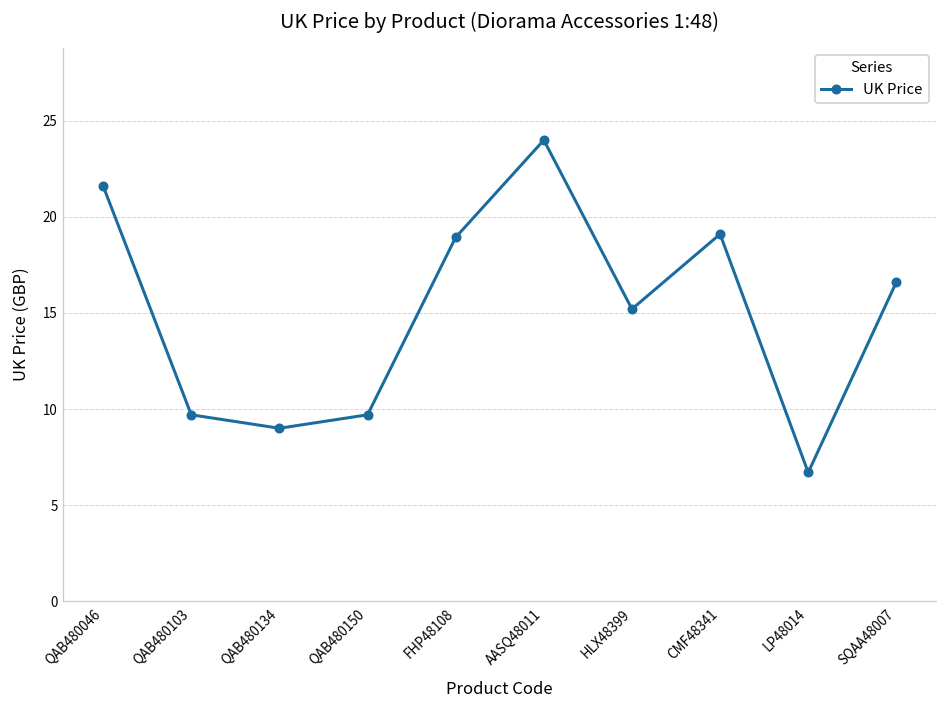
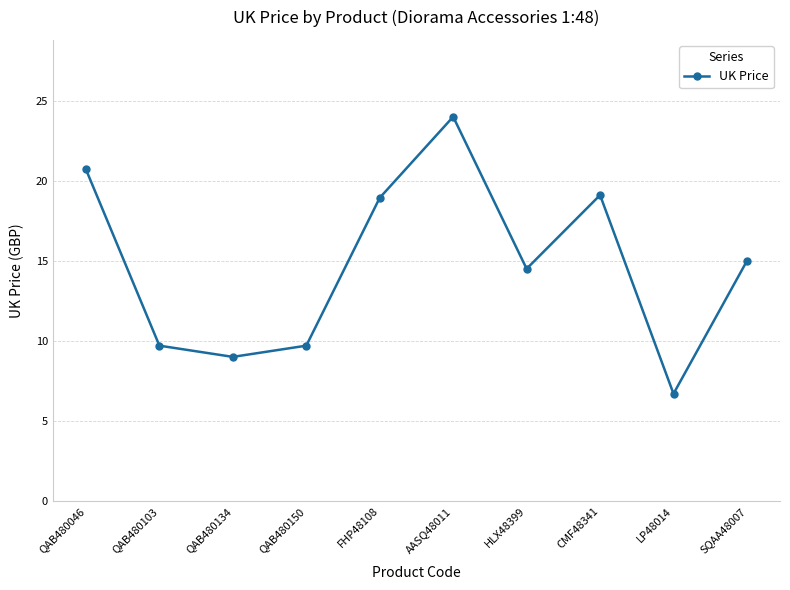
QAB480046: 21.6 -> 20.7
HLX48399: 15.2 -> 14.5
SQAA48007: 16.6 -> 15.0
